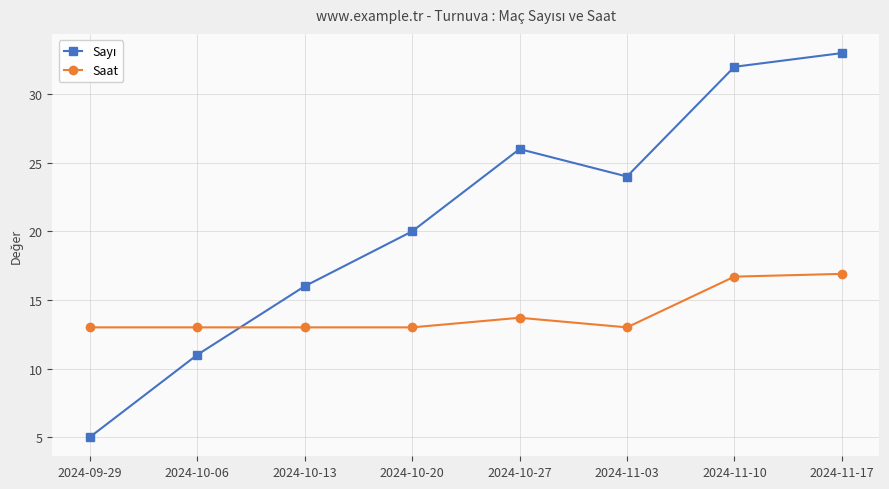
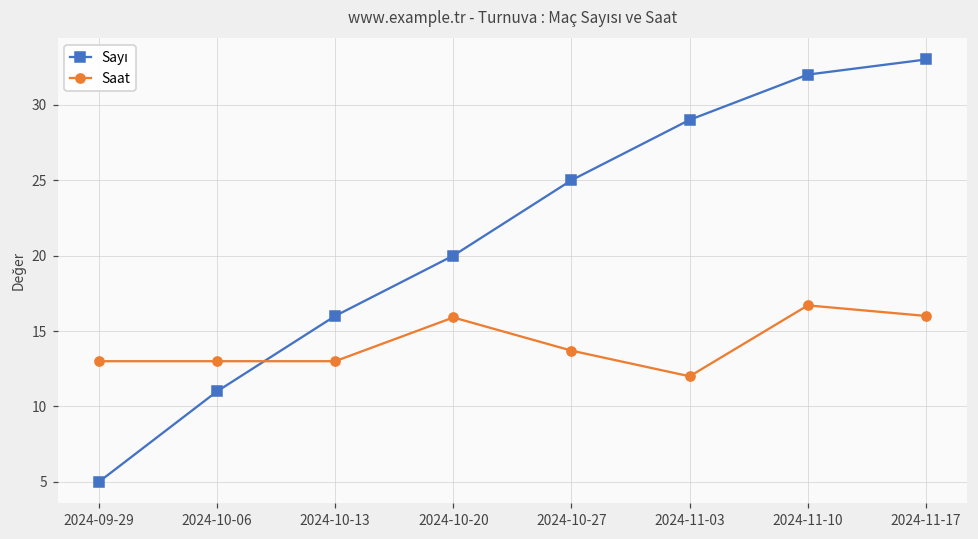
Saat, 2024-10-20: 13.0 -> 15.9
Sayı, 2024-10-27: 26 -> 25
Sayı, 2024-11-03: 24 -> 29
Saat, 2024-11-03: 13 -> 12
Saat, 2024-11-17: 16.9 -> 16.0
